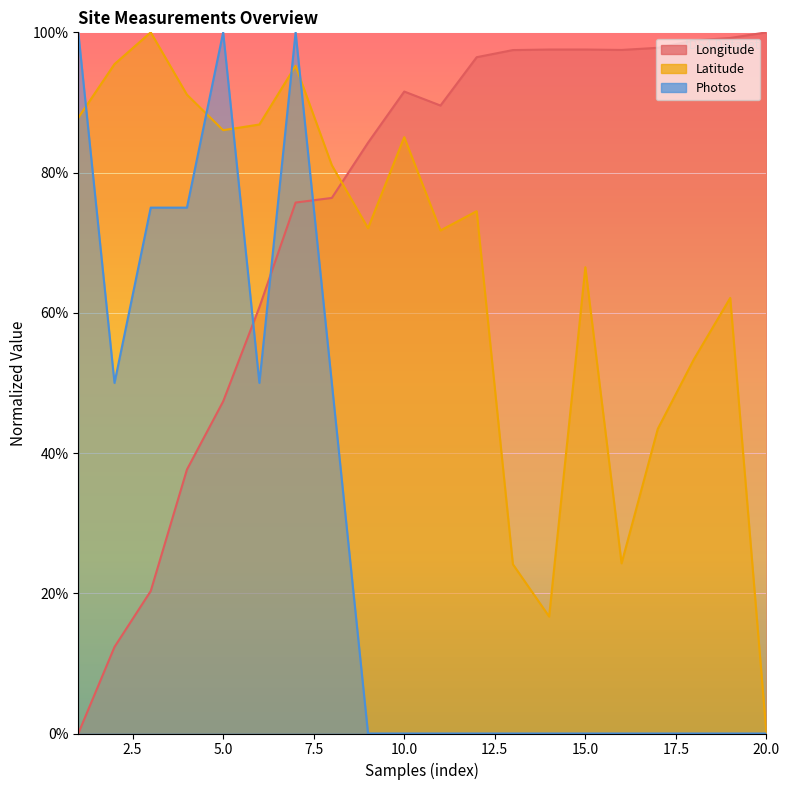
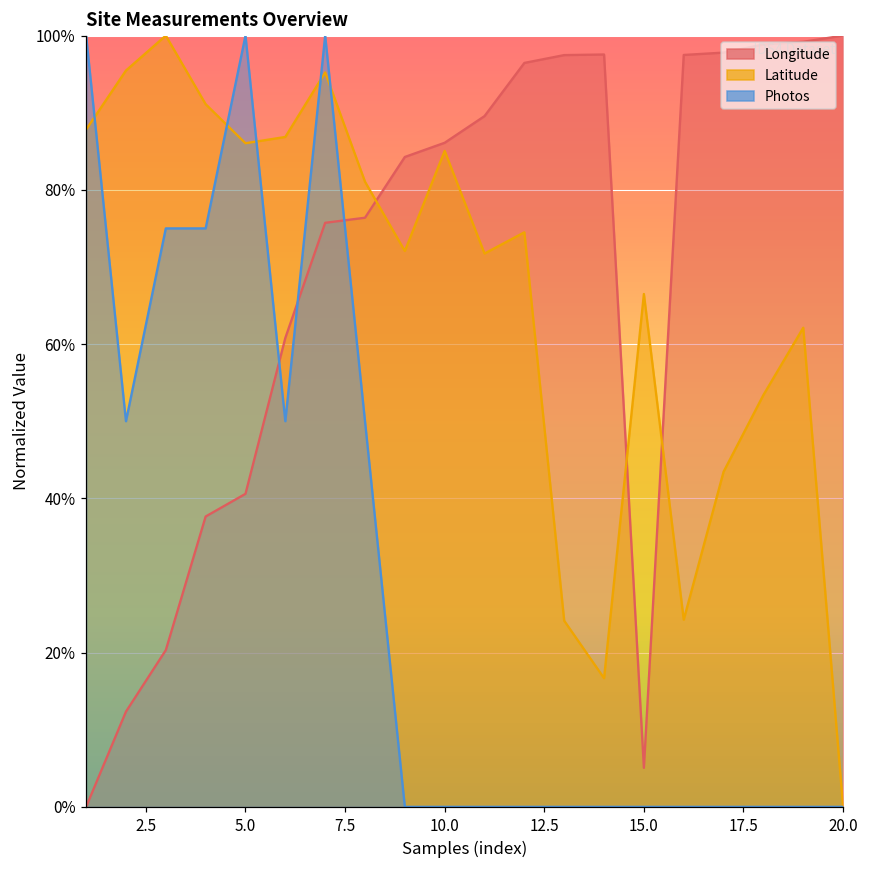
Longitude, 5.0: 47% -> 41%
Longitude, 10.0: 92% -> 86%
Longitude, 15.0: 98% -> 5%
